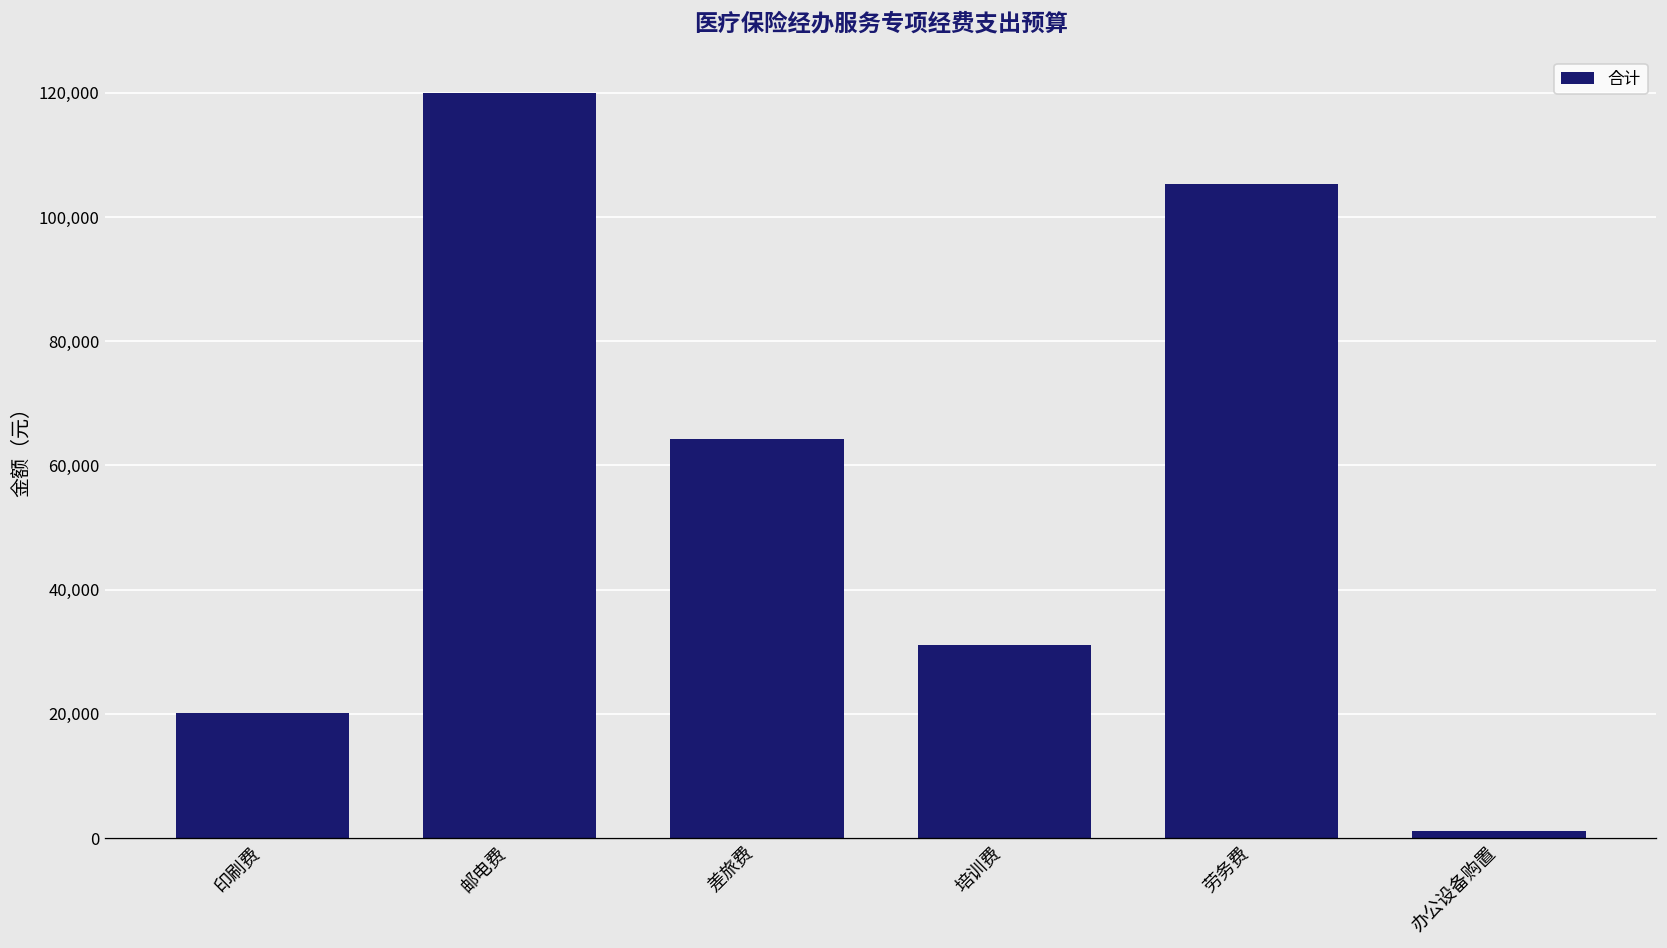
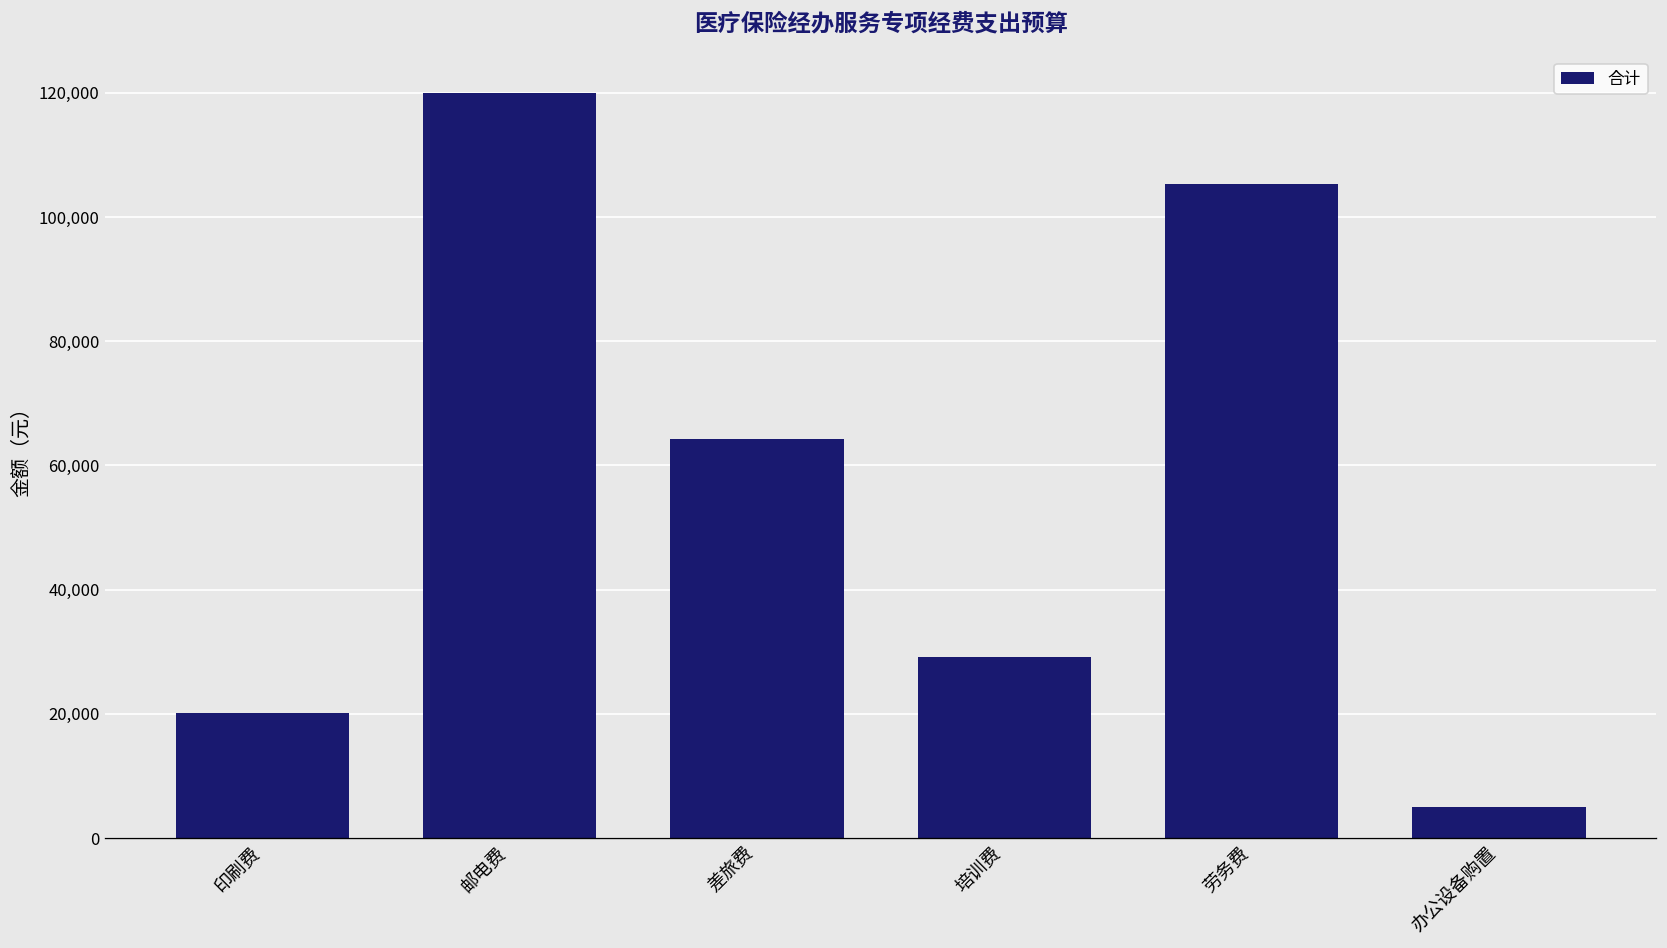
培训费: 31,000 -> 29,000
办公设备购置: 1,000 -> 5,000
